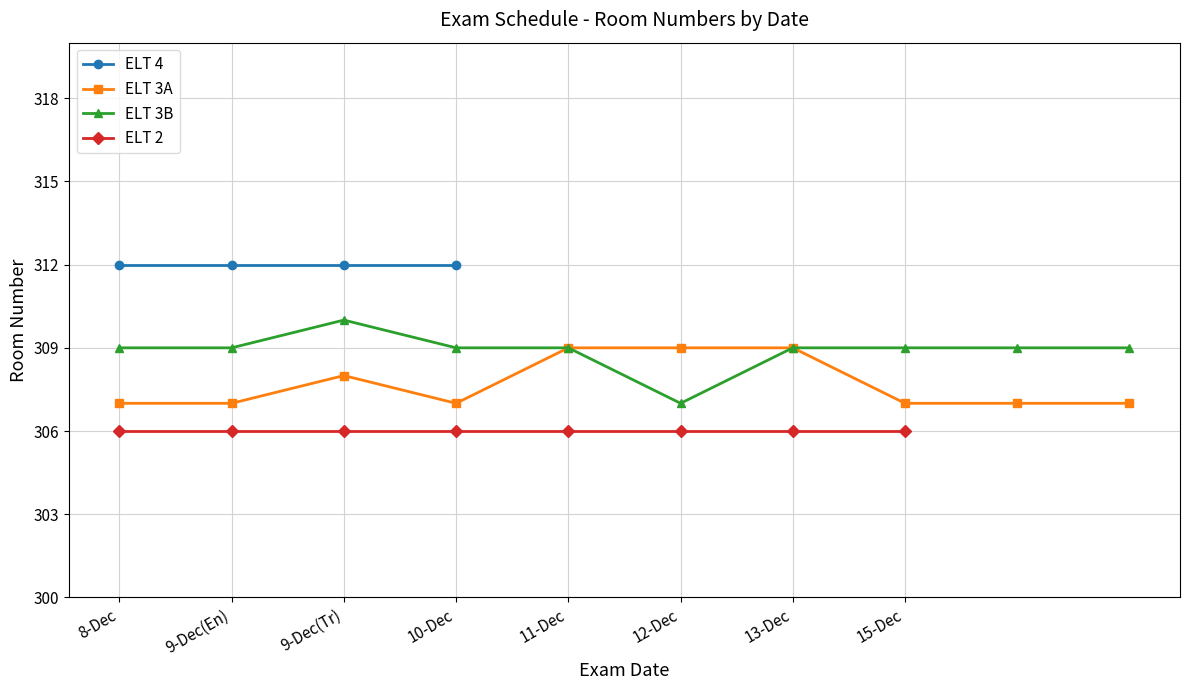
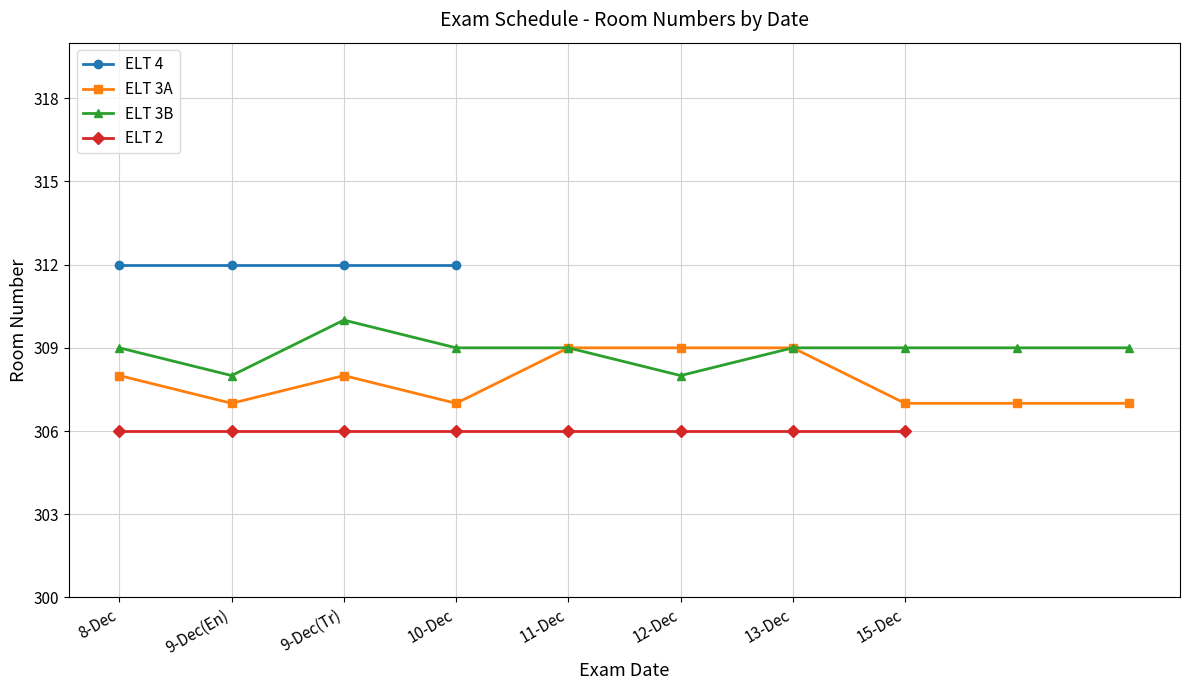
ELT 3A, 8-Dec: 307 -> 308
ELT 3B, 9-Dec(En): 309 -> 308
ELT 3B, 12-Dec: 307 -> 308
